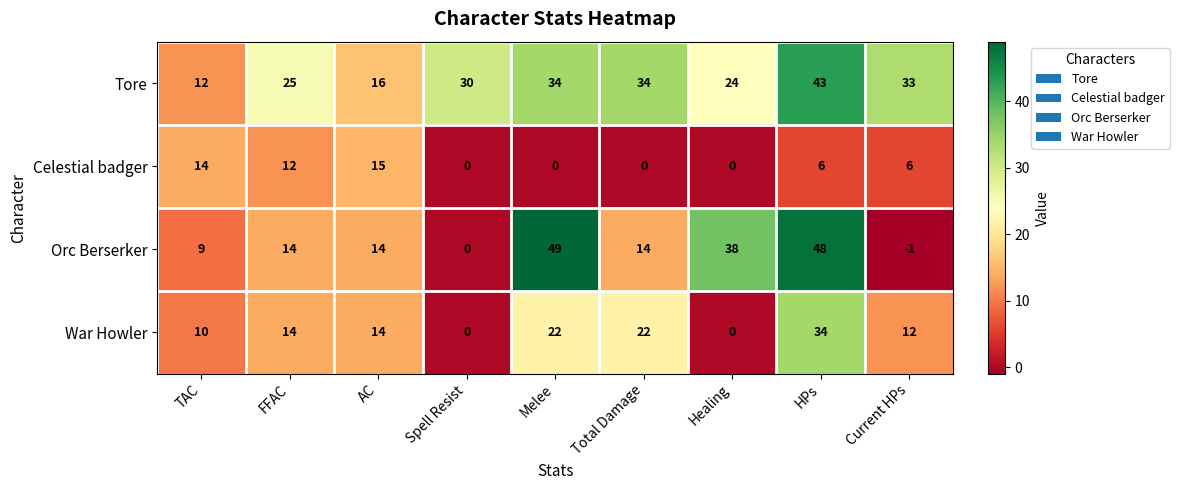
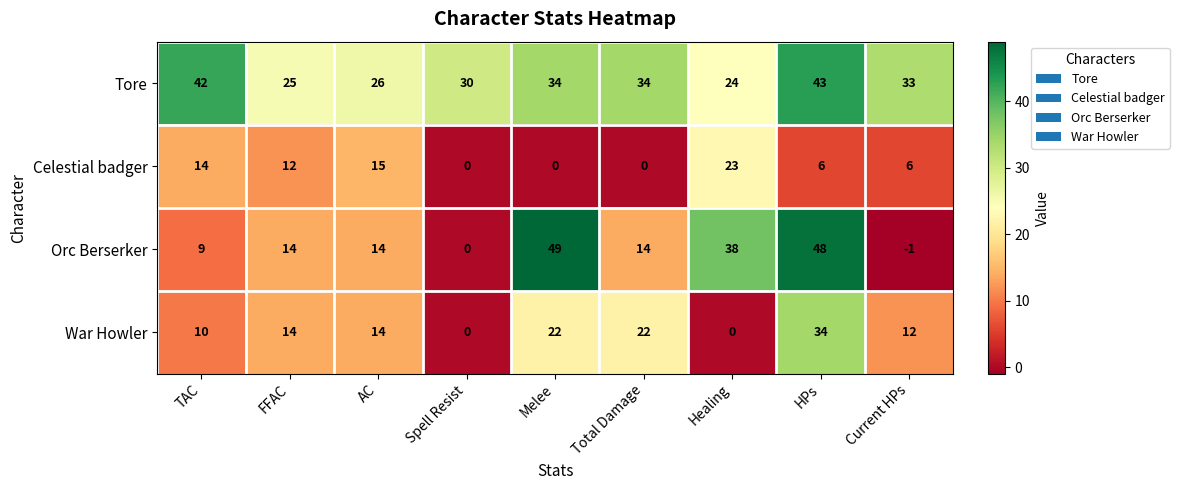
Tore, TAC: 12 -> 42
Tore, AC: 16 -> 26
Celestial badger, Healing: 0 -> 23
